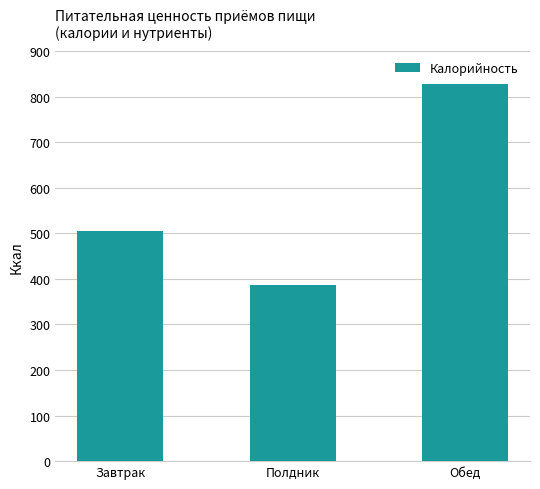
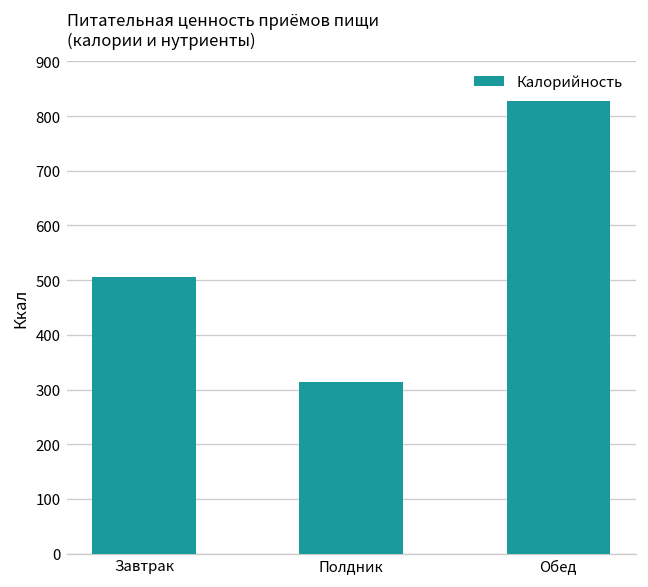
Полдник: 390 -> 310
